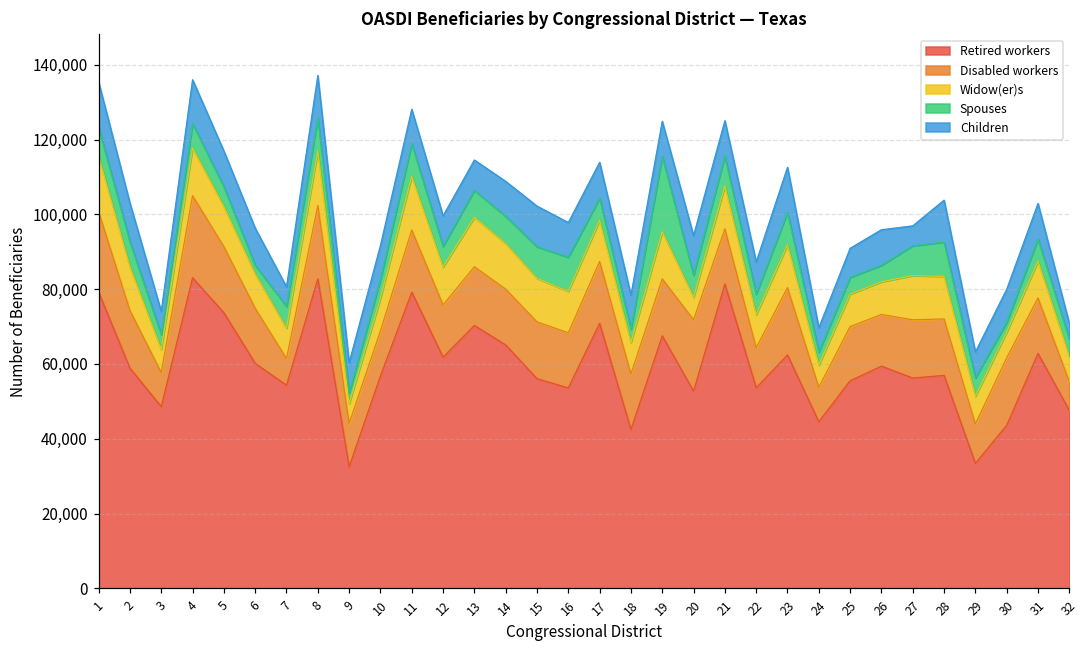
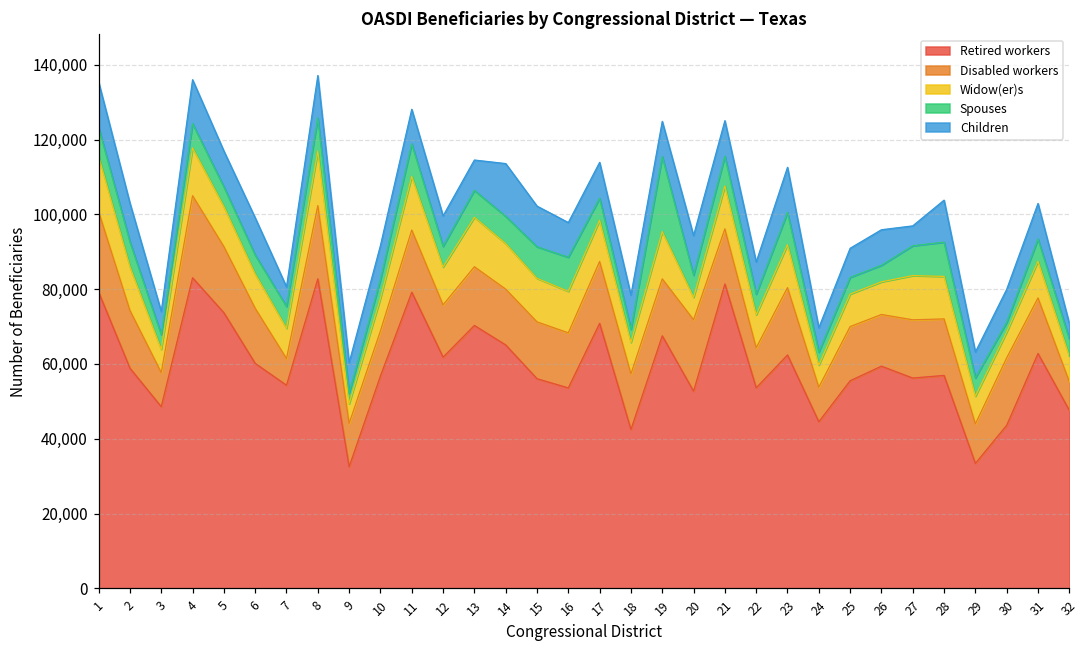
Spouses, 6: 2,000 -> 5,000
Children, 14: 9,000 -> 14,000
